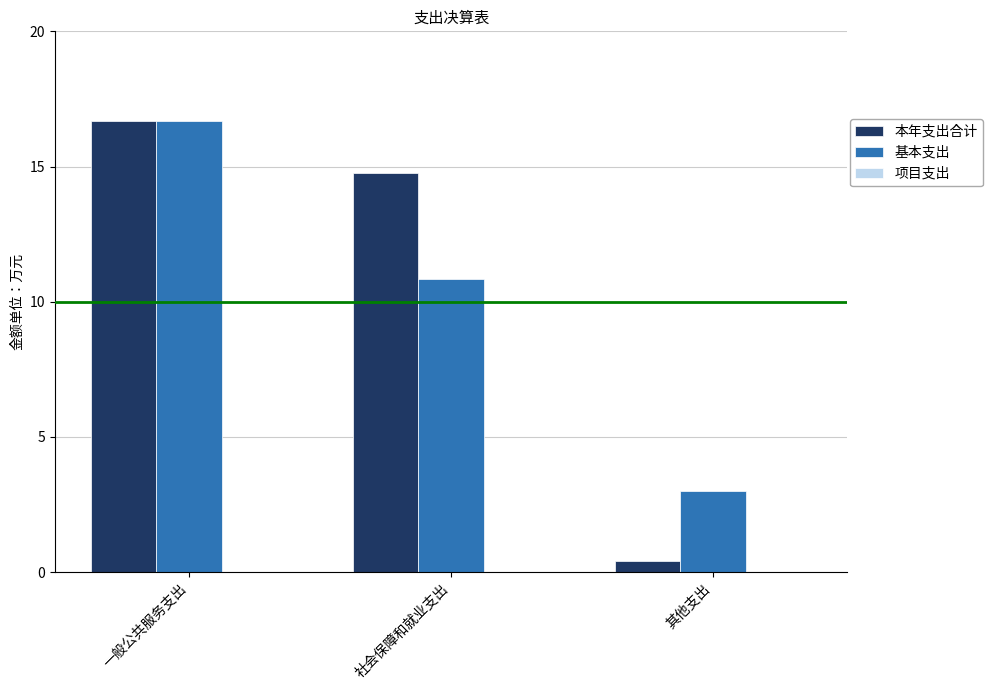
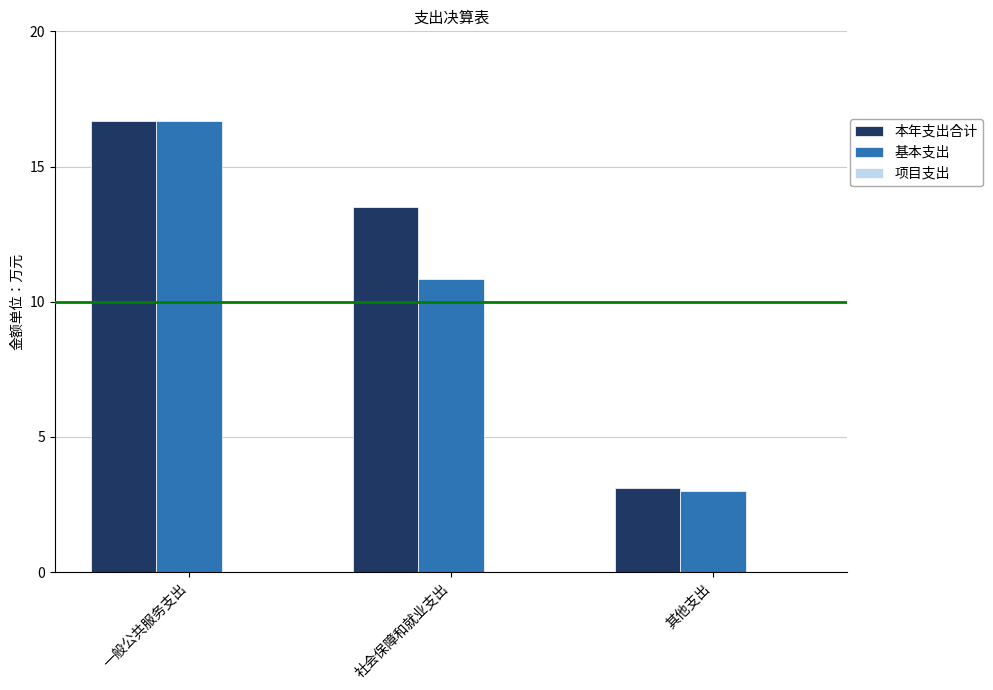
本年支出合计, 社会保障和就业支出: 14.8 -> 13.5
本年支出合计, 其他支出: 0.4 -> 3.1
